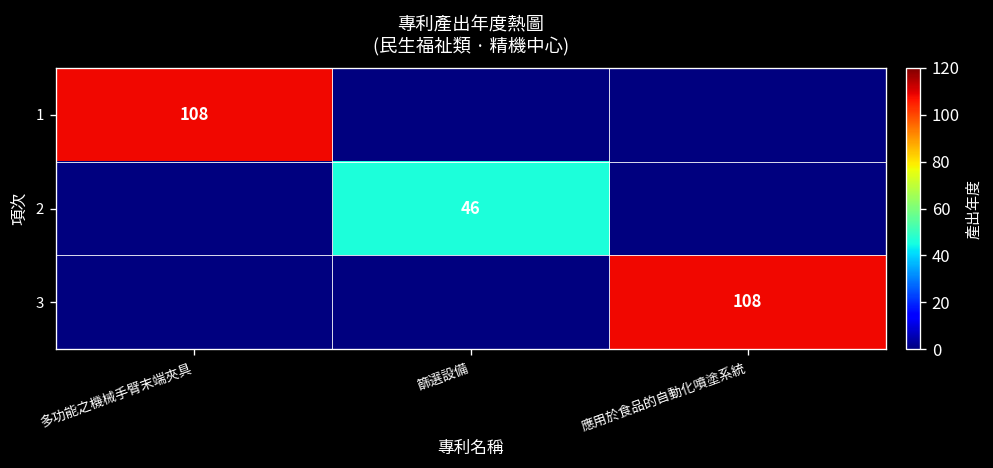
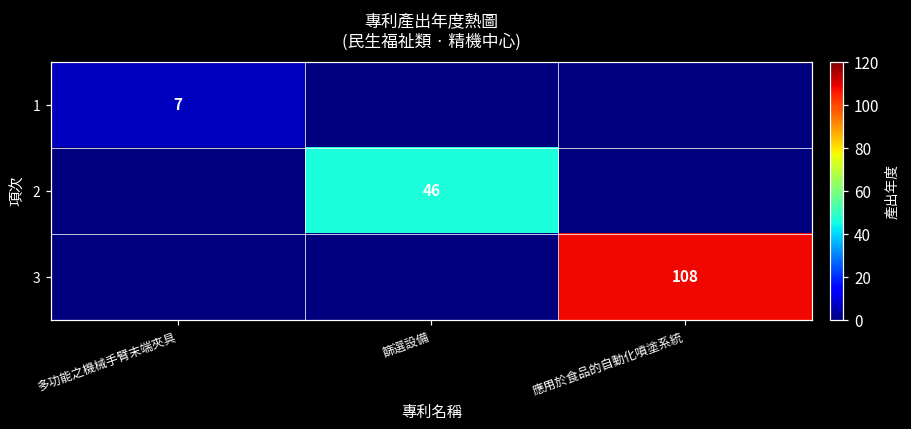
1, 多功能之機械手臂末端夾具: 108 -> 7
